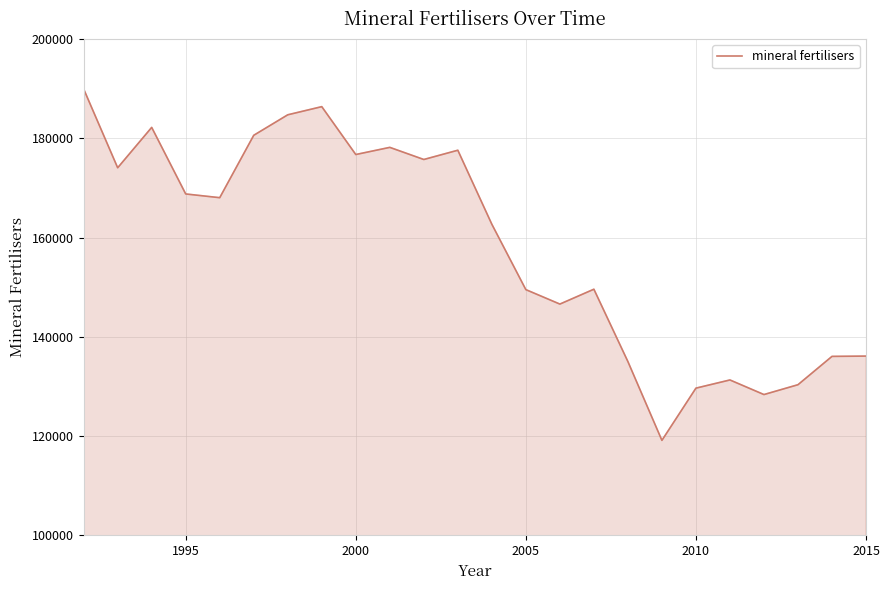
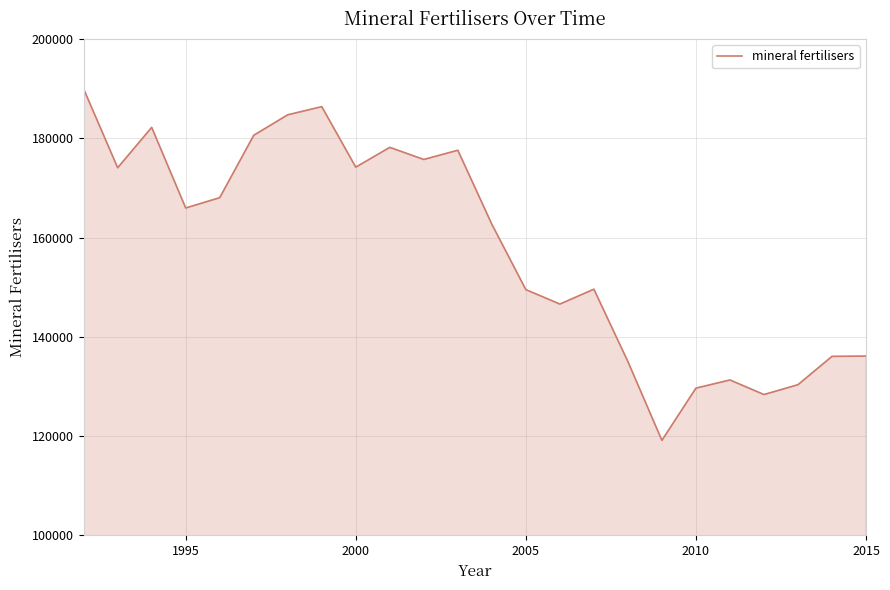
1995: 169000 -> 166000
2000: 177000 -> 174000
